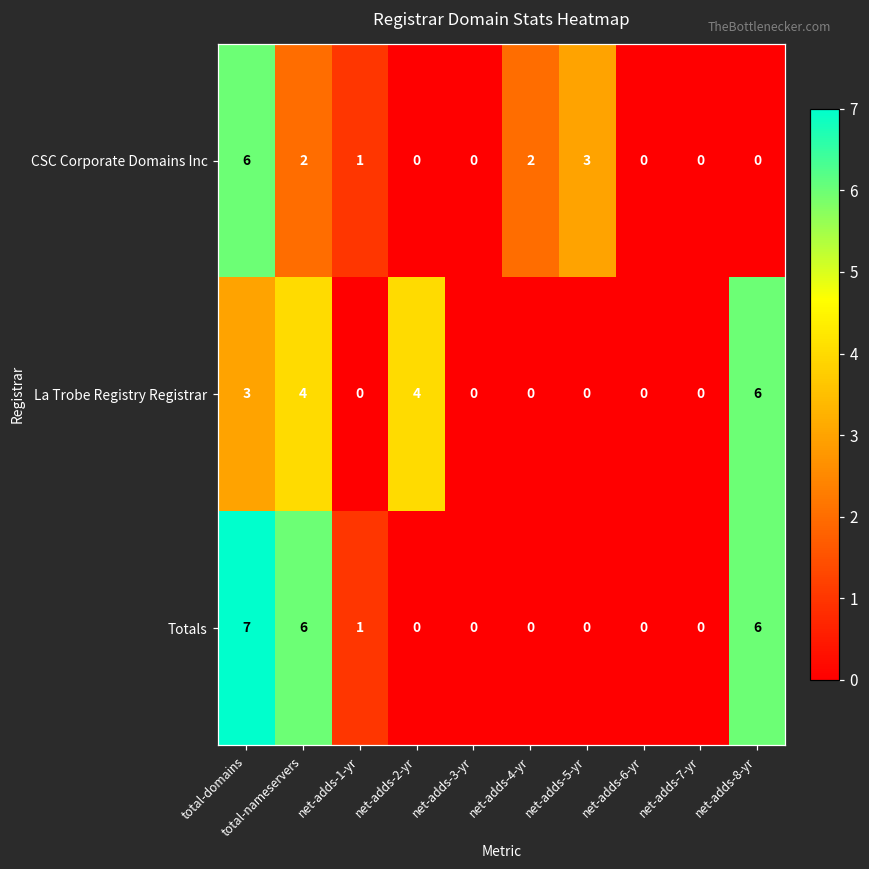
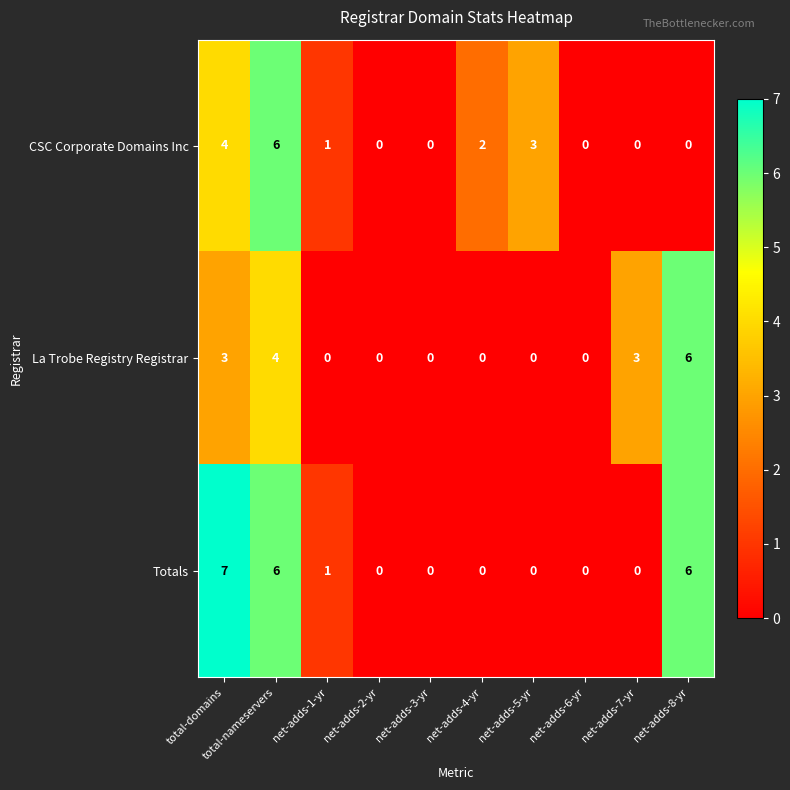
CSC Corporate Domains Inc, total-domains: 6 -> 4
CSC Corporate Domains Inc, total-nameservers: 2 -> 6
La Trobe Registry Registrar, net-adds-2-yr: 4 -> 0
La Trobe Registry Registrar, net-adds-7-yr: 0 -> 3
